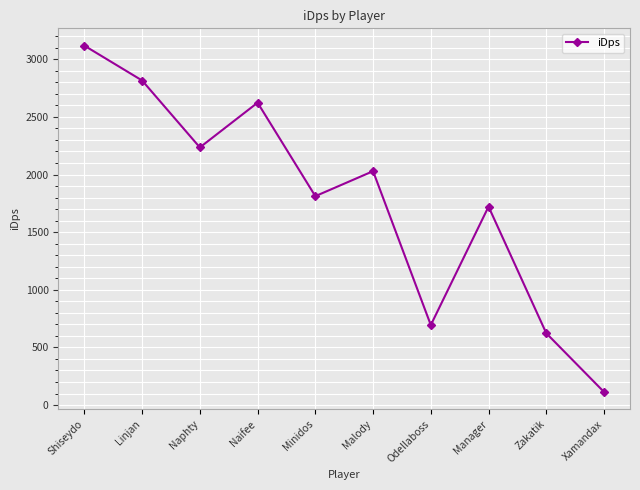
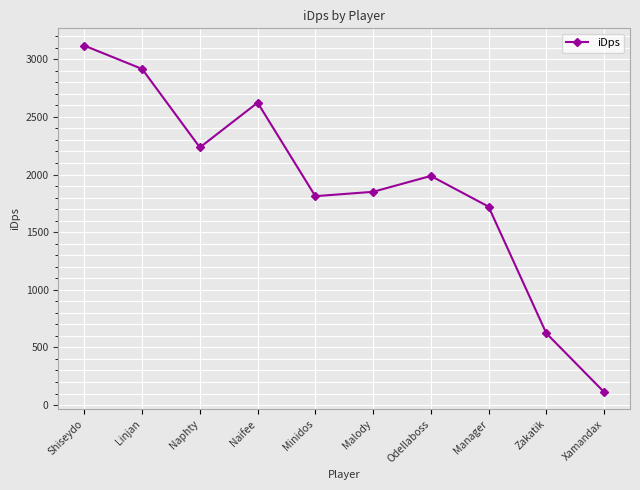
Linjan: 2820 -> 2920
Malody: 2030 -> 1850
Odellaboss: 690 -> 1990
